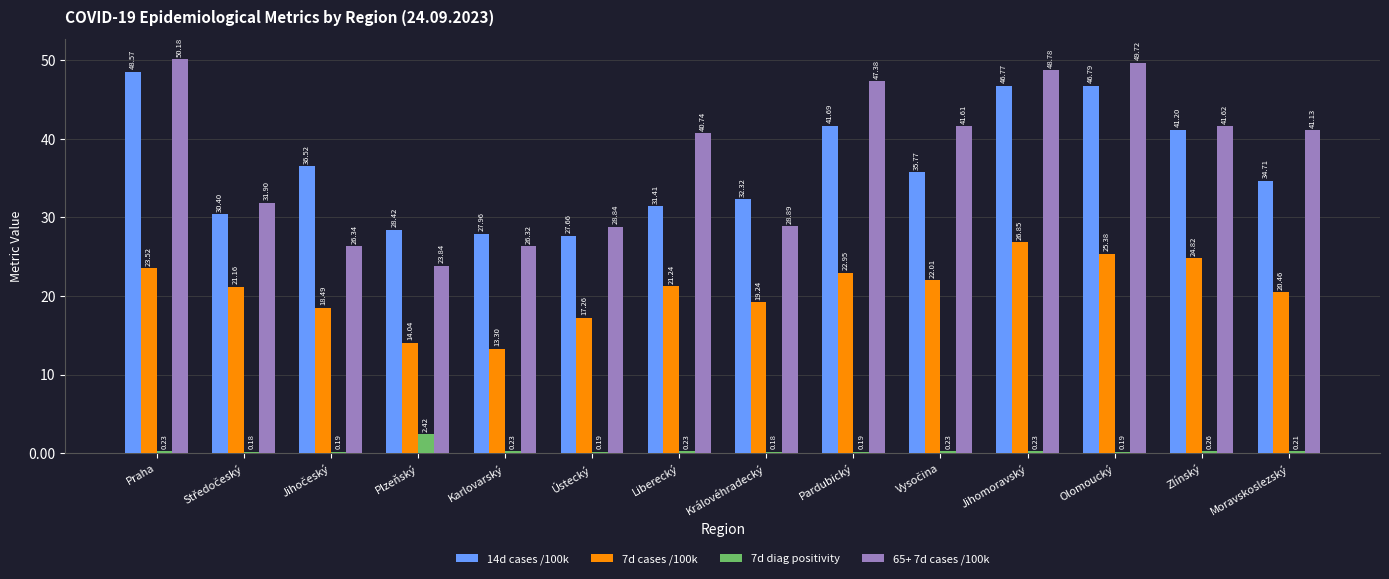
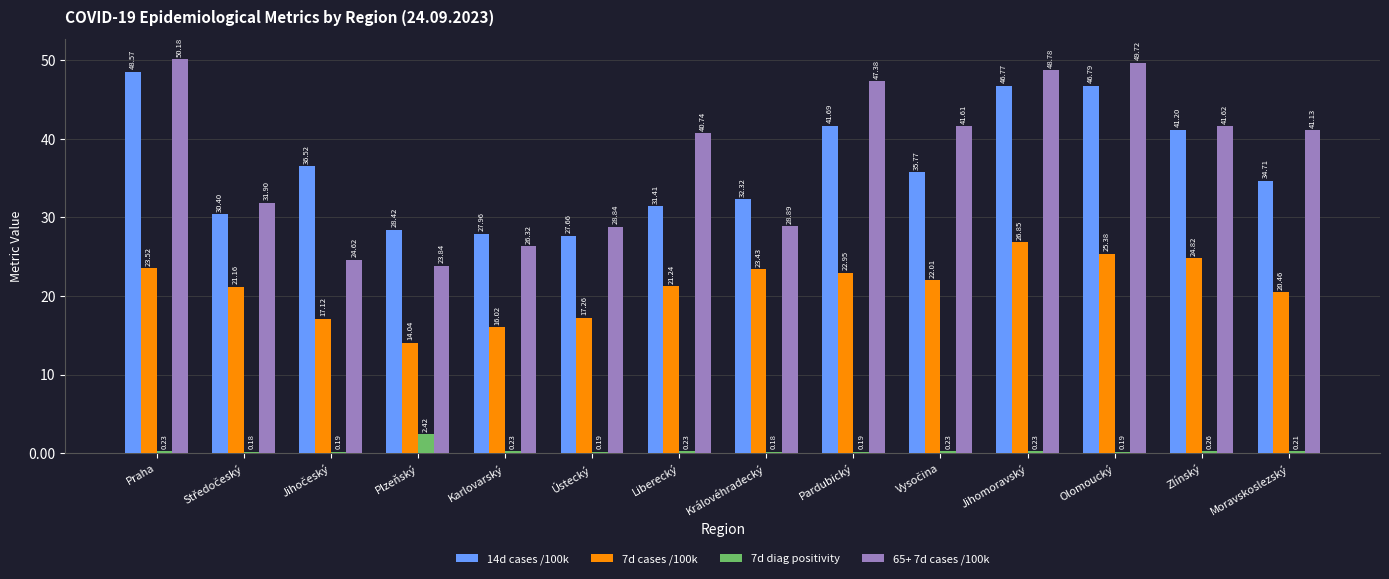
7d cases /100k, Jihočeský: 18.49 -> 17.12
65+ 7d cases /100k, Jihočeský: 26.34 -> 24.62
7d cases /100k, Karlovarský: 13.30 -> 16.02
7d cases /100k, Královéhradecký: 19.24 -> 23.43
